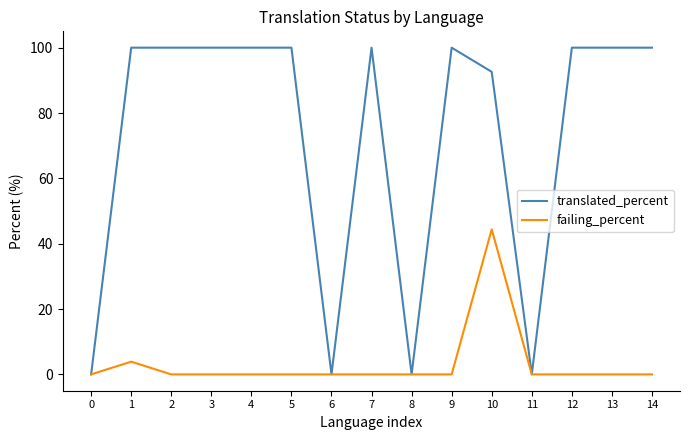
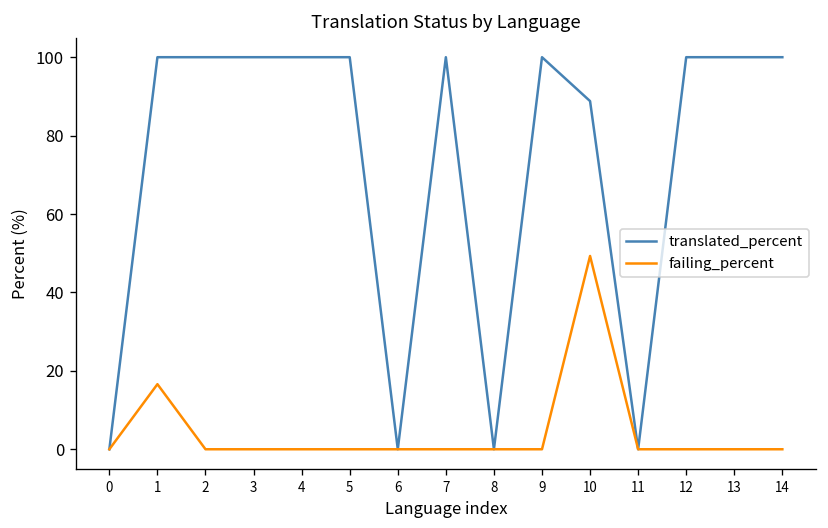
failing_percent, 1: 4 -> 17
translated_percent, 10: 93 -> 89
failing_percent, 10: 44 -> 49
